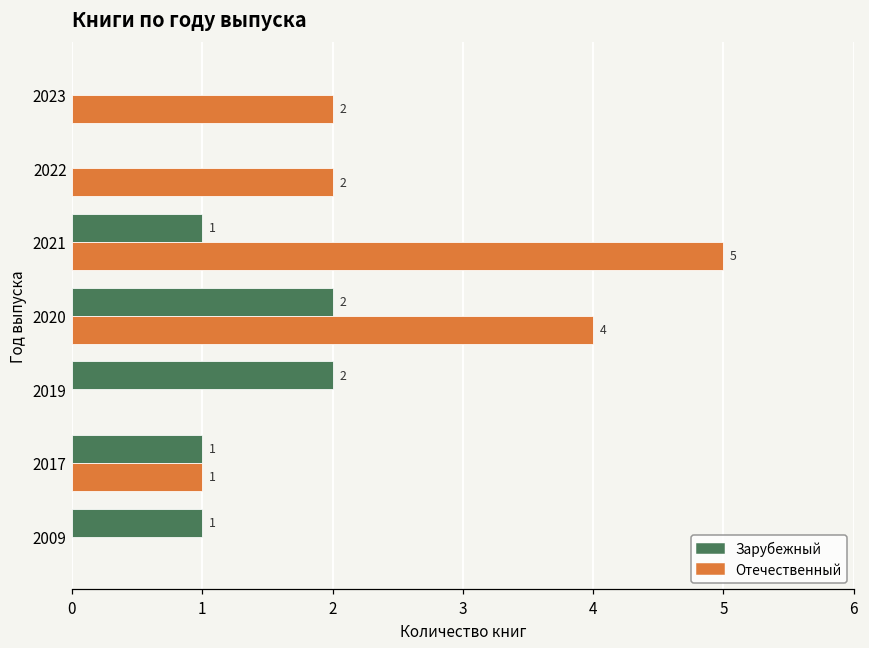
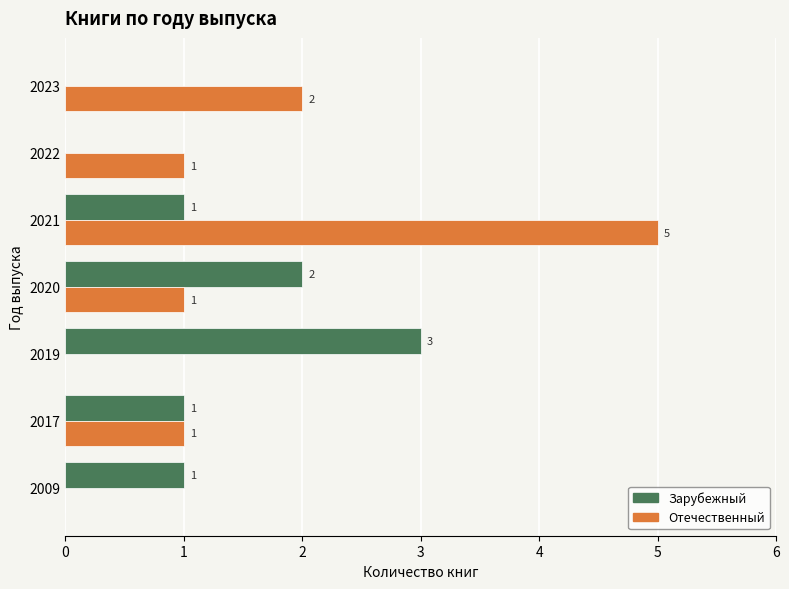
Отечественный, 2022: 2 -> 1
Отечественный, 2020: 4 -> 1
Зарубежный, 2019: 2 -> 3
